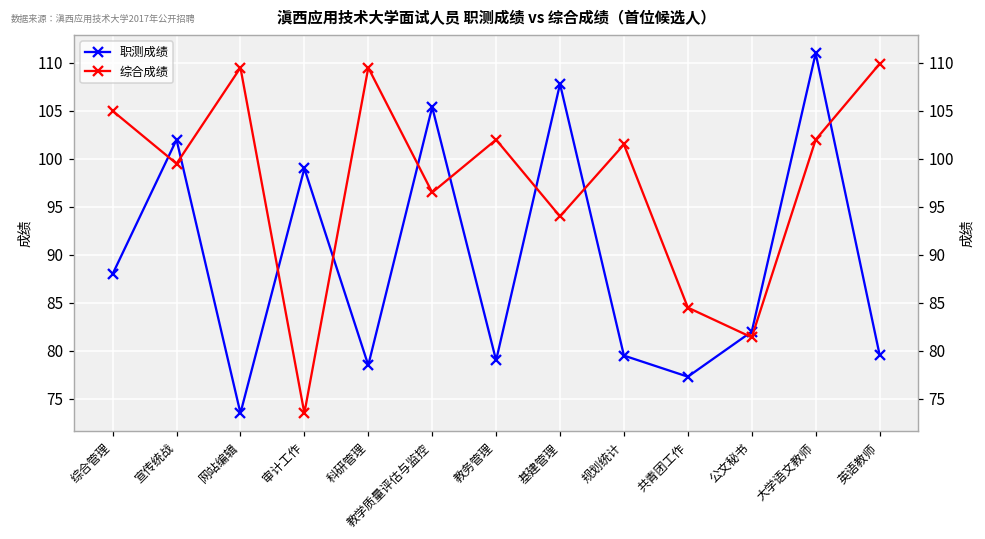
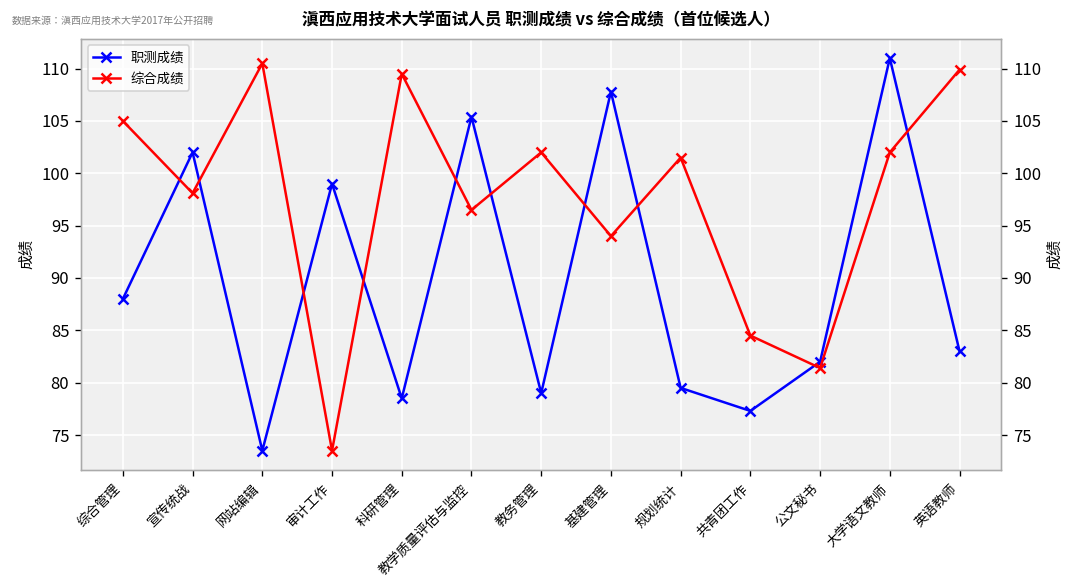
综合成绩, 宣传统战: 100 -> 98
综合成绩, 网站编辑: 110 -> 111
职测成绩, 英语教师: 80 -> 83
